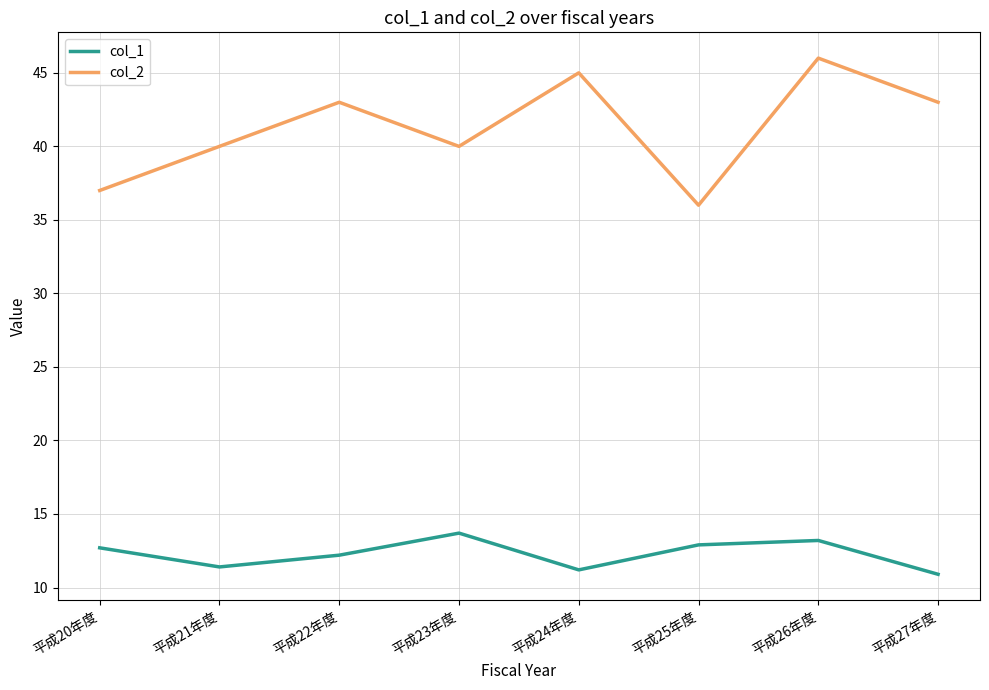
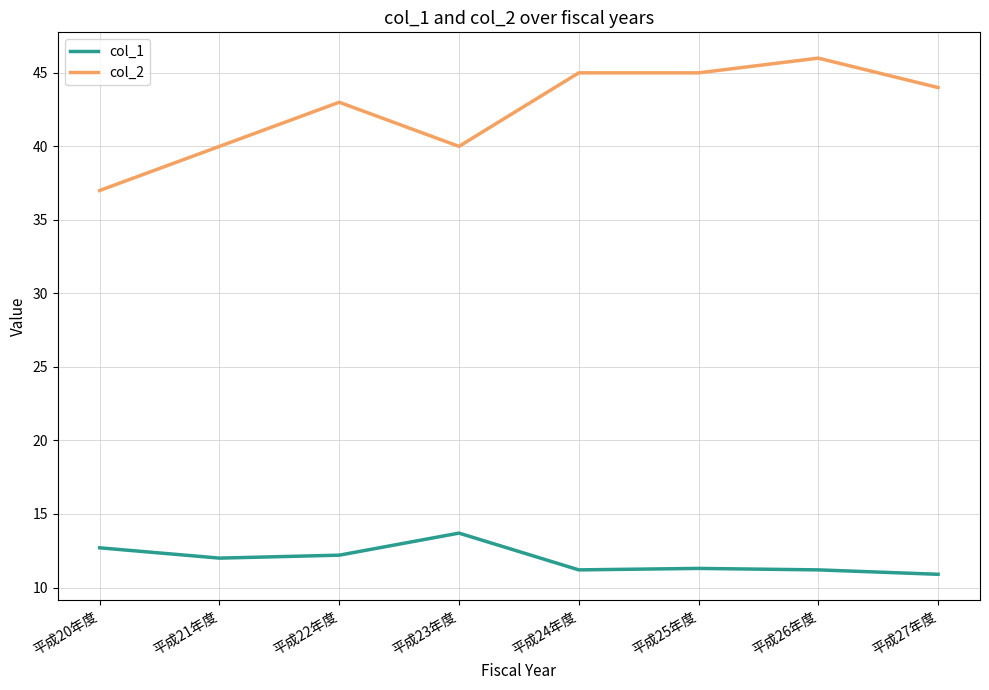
col_1, 平成21年度: 11.4 -> 12.0
col_1, 平成25年度: 12.9 -> 11.3
col_2, 平成25年度: 36 -> 45
col_1, 平成26年度: 13.2 -> 11.2
col_2, 平成27年度: 43 -> 44
